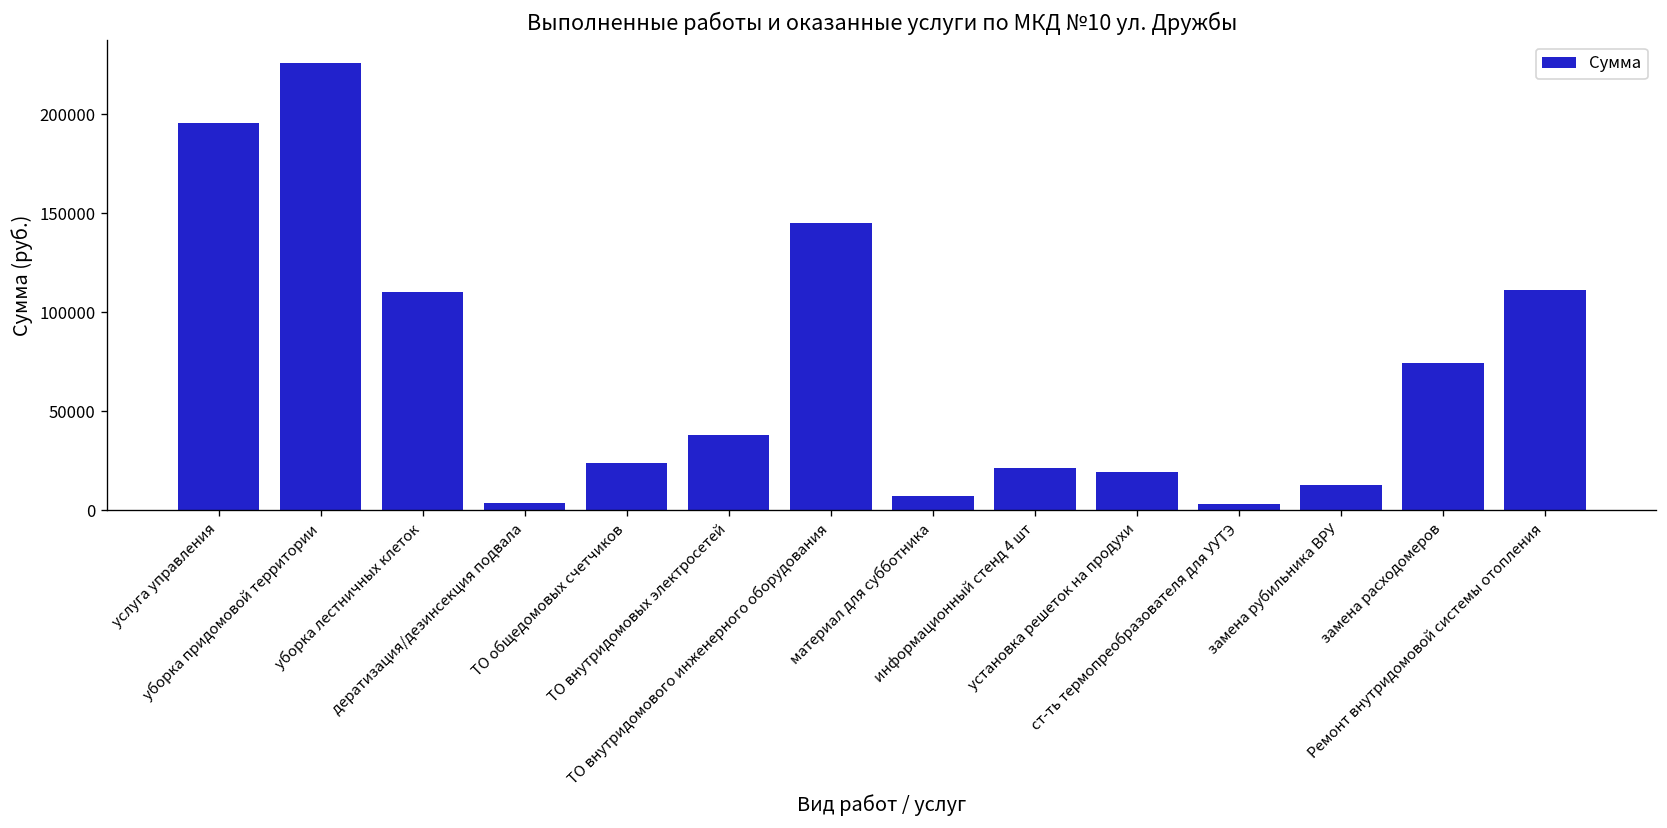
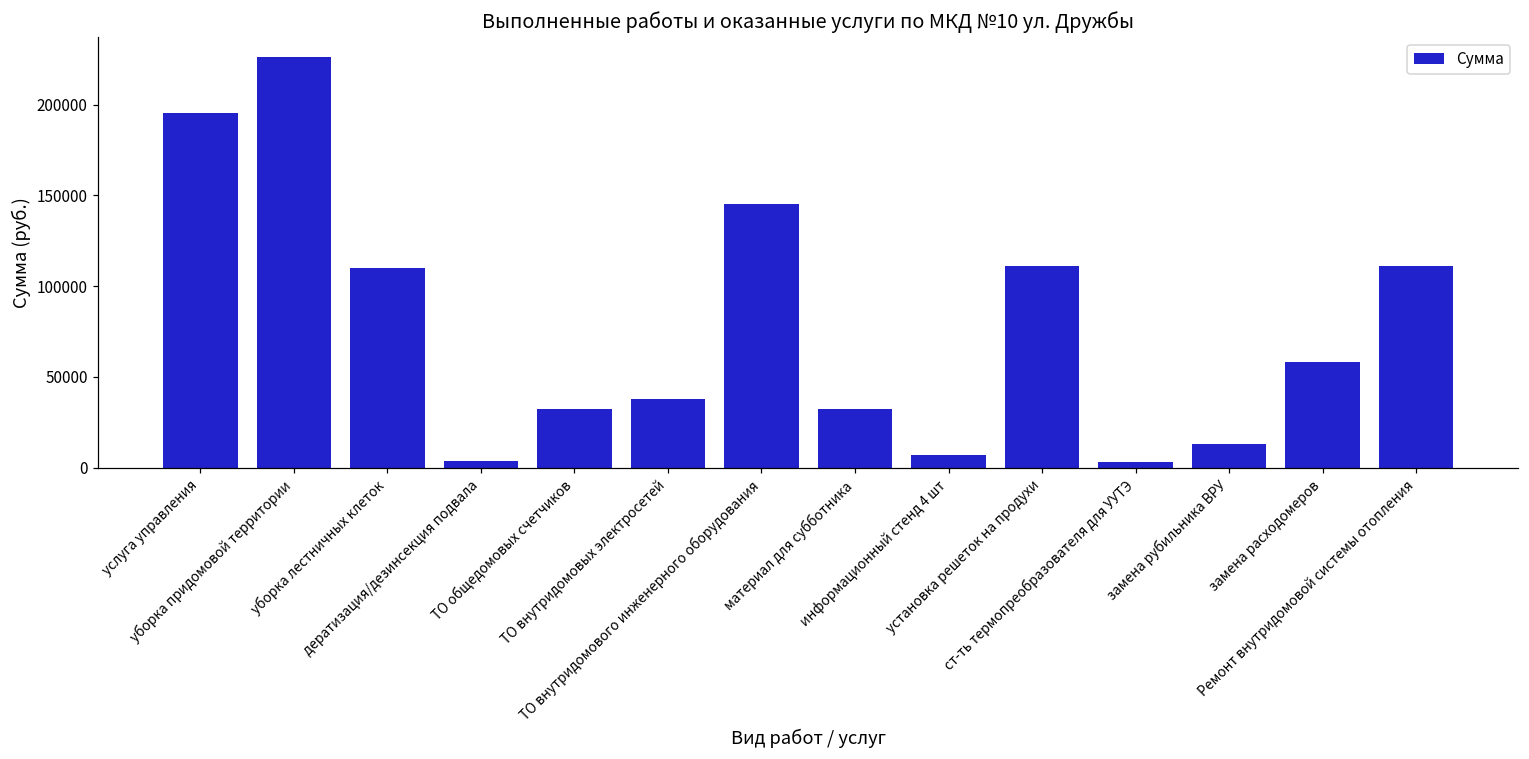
ТО общедомовых счетчиков: 24000 -> 33000
материал для субботника: 7000 -> 32000
информационный стенд 4 шт: 21000 -> 7000
установка решеток на продухи: 19000 -> 111000
замена расходомеров: 74000 -> 58000
